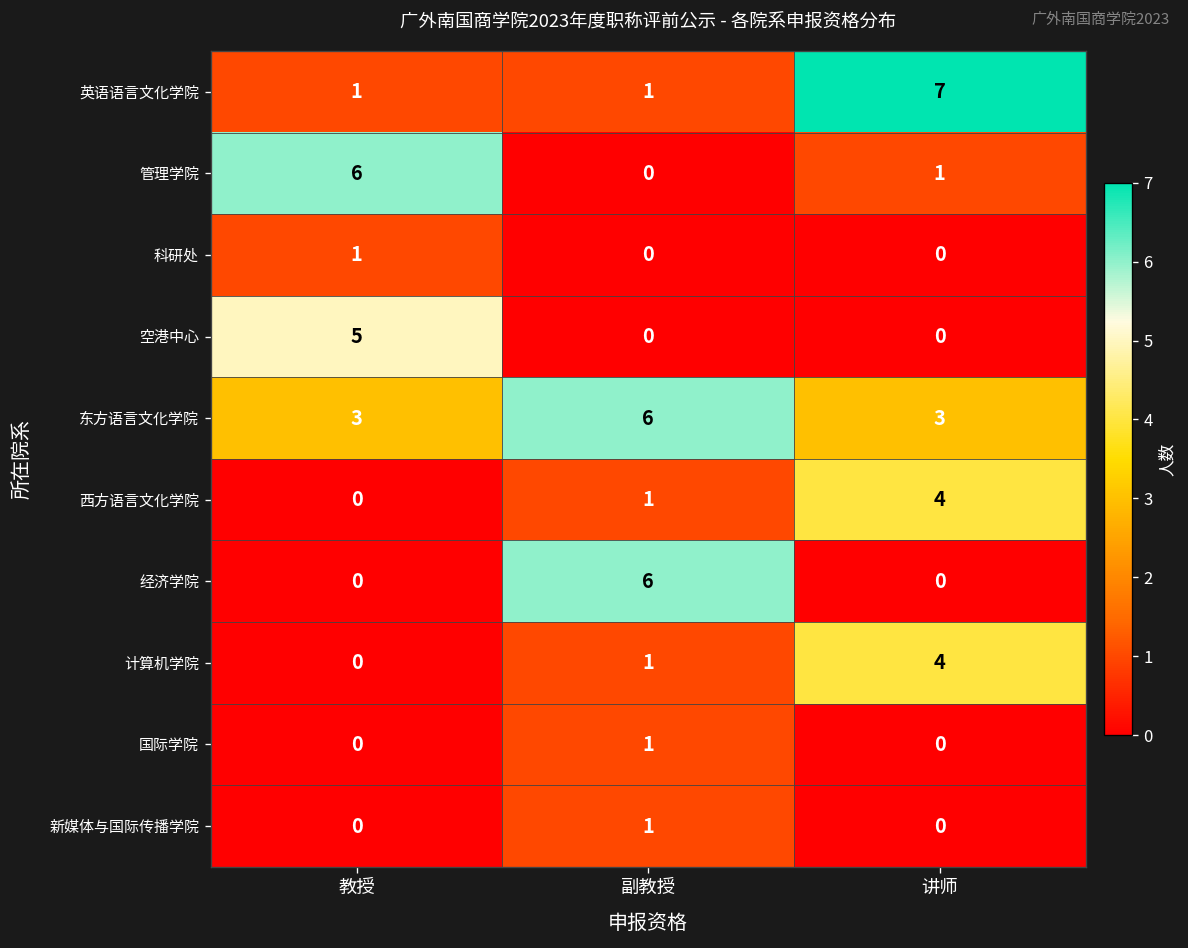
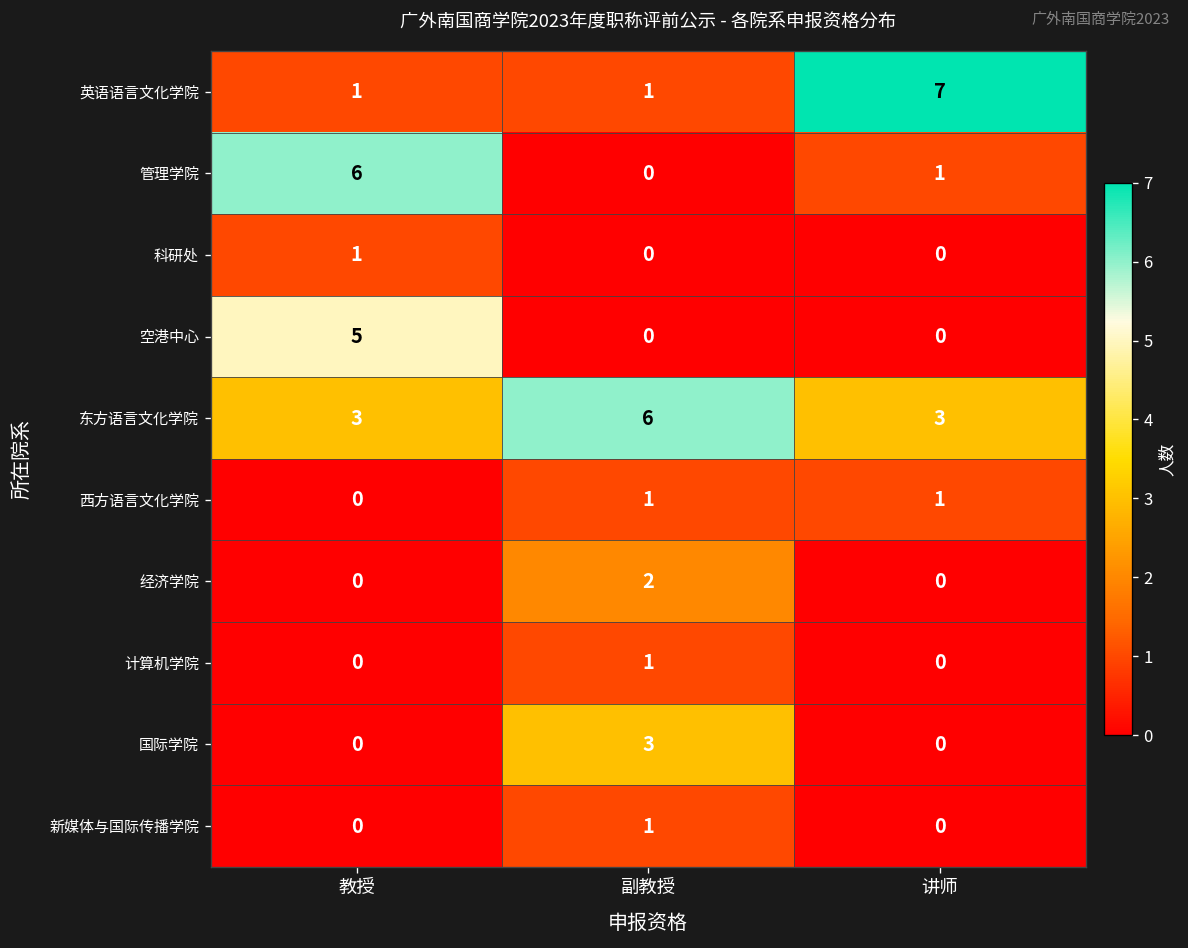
西方语言文化学院, 讲师: 4 -> 1
经济学院, 副教授: 6 -> 2
计算机学院, 讲师: 4 -> 0
国际学院, 副教授: 1 -> 3
